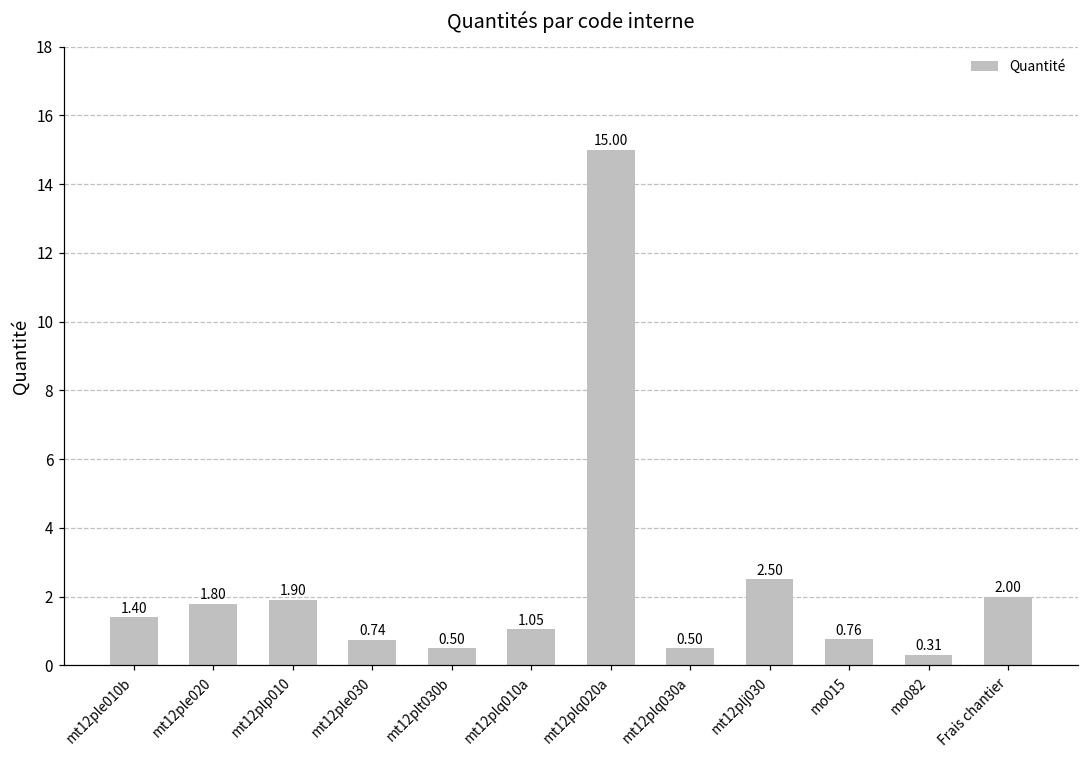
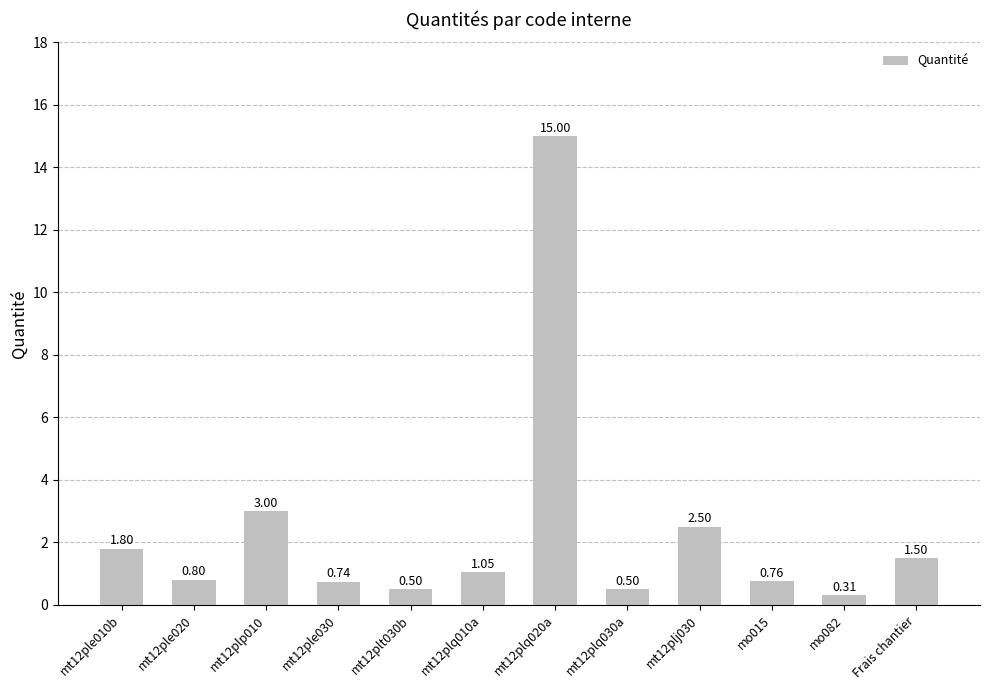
mt12ple010b: 1.40 -> 1.80
mt12ple020: 1.80 -> 0.80
mt12plp010: 1.90 -> 3.00
Frais chantier: 2.00 -> 1.50
